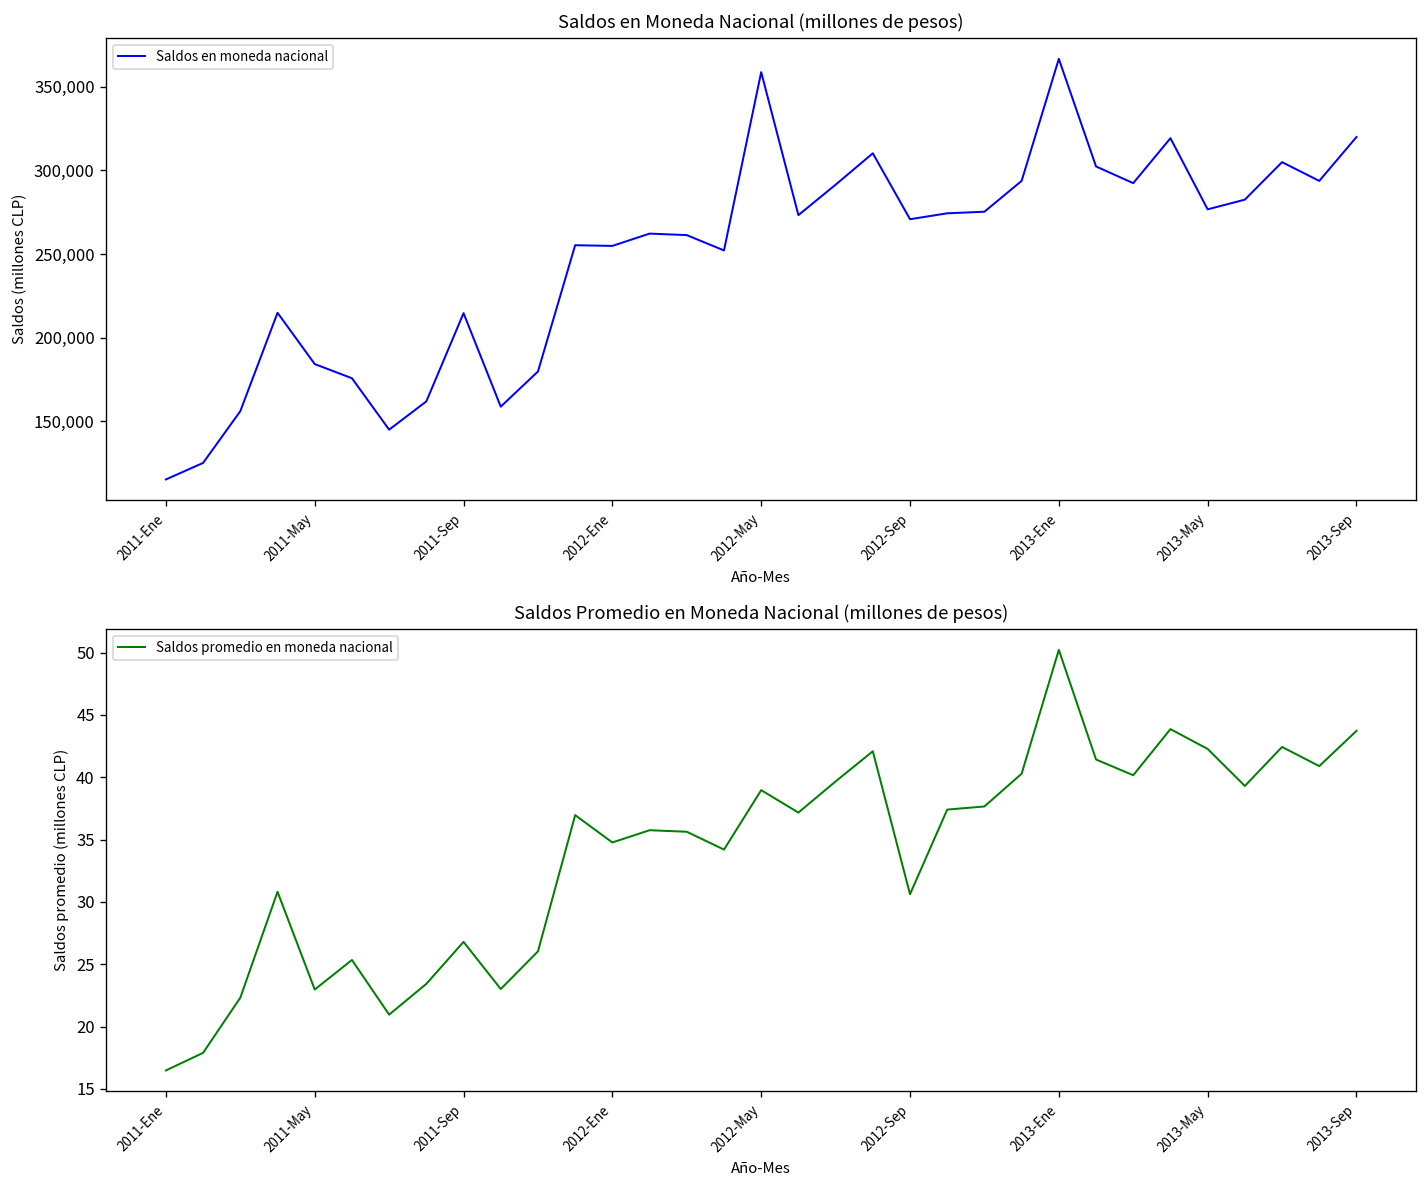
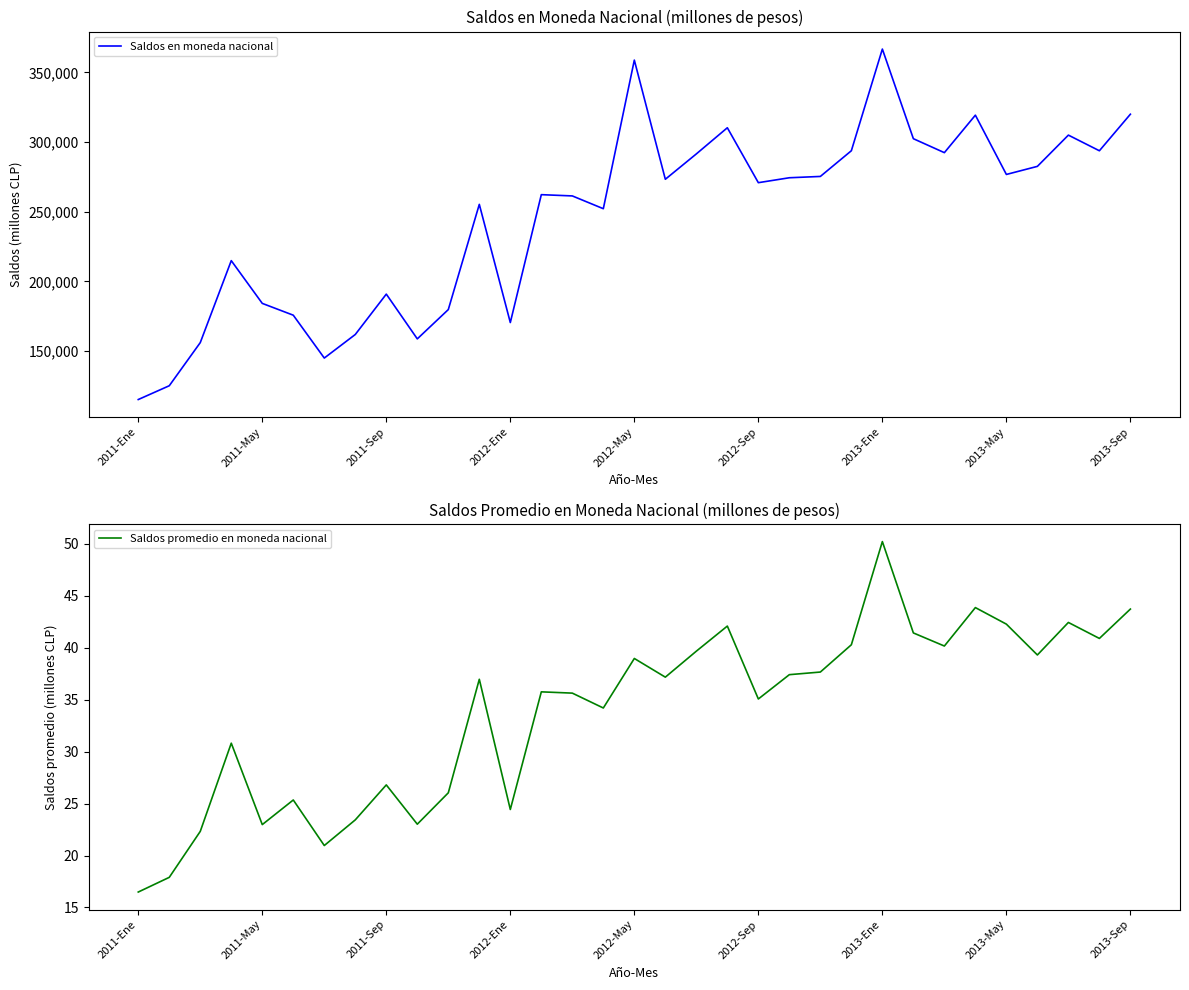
Saldos en Moneda Nacional (millones de pesos), 2011-Sep: 215,000 -> 191,000
Saldos en Moneda Nacional (millones de pesos), 2012-Ene: 255,000 -> 171,000
Saldos Promedio en Moneda Nacional (millones de pesos), 2012-Ene: 34.8 -> 24.4
Saldos Promedio en Moneda Nacional (millones de pesos), 2012-Sep: 30.6 -> 35.1
